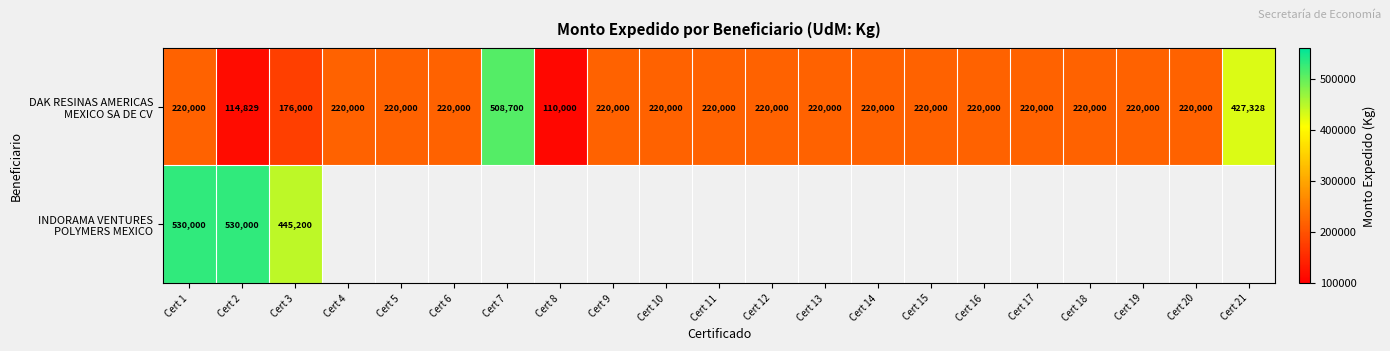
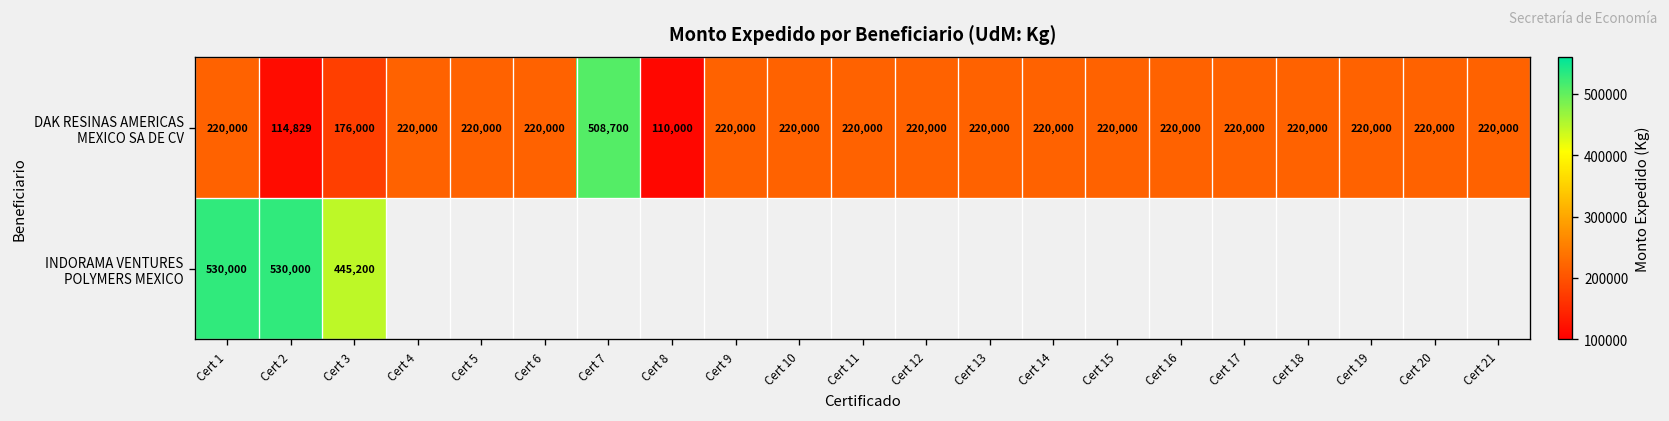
DAK RESINAS AMERICAS MEXICO SA DE CV, Cert 21: 427,328 -> 220,000
